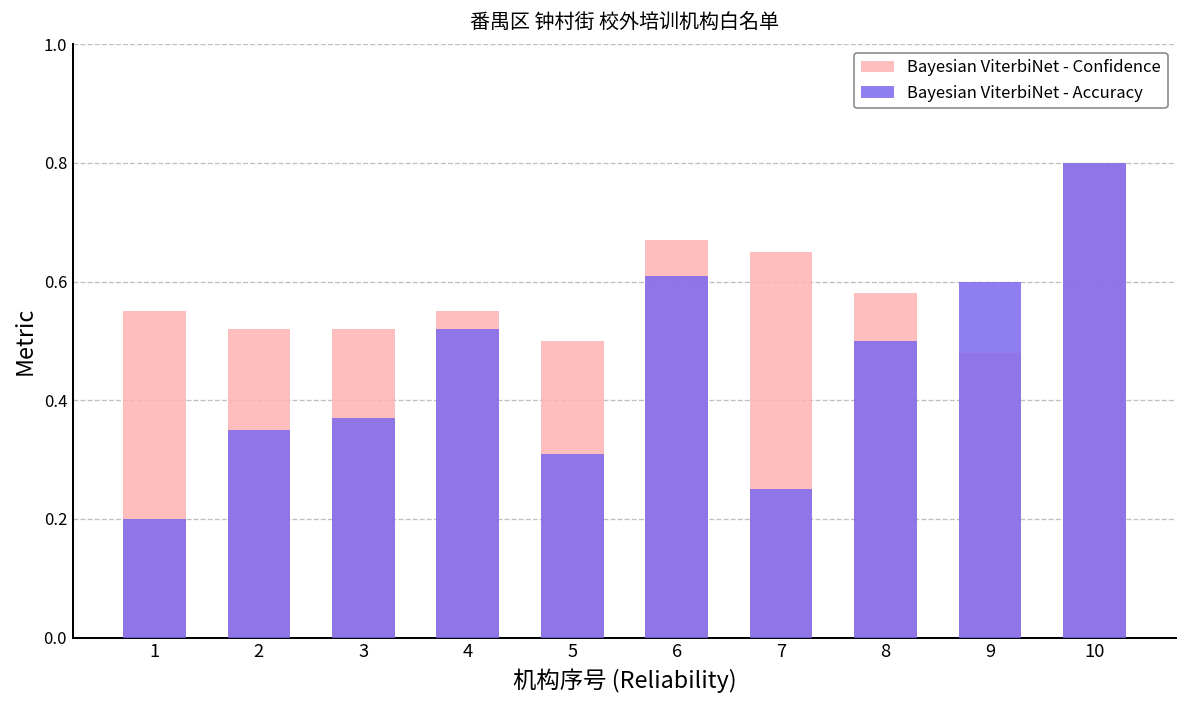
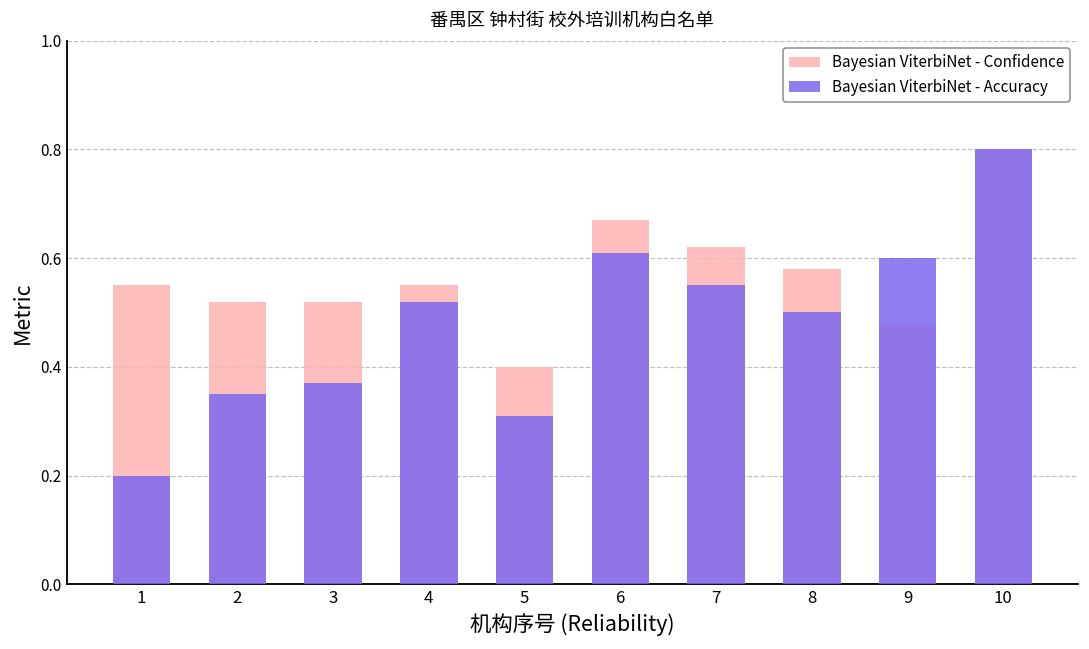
Bayesian ViterbiNet - Confidence, 5: 0.5 -> 0.4
Bayesian ViterbiNet - Confidence, 7: 0.65 -> 0.62
Bayesian ViterbiNet - Accuracy, 7: 0.25 -> 0.55
